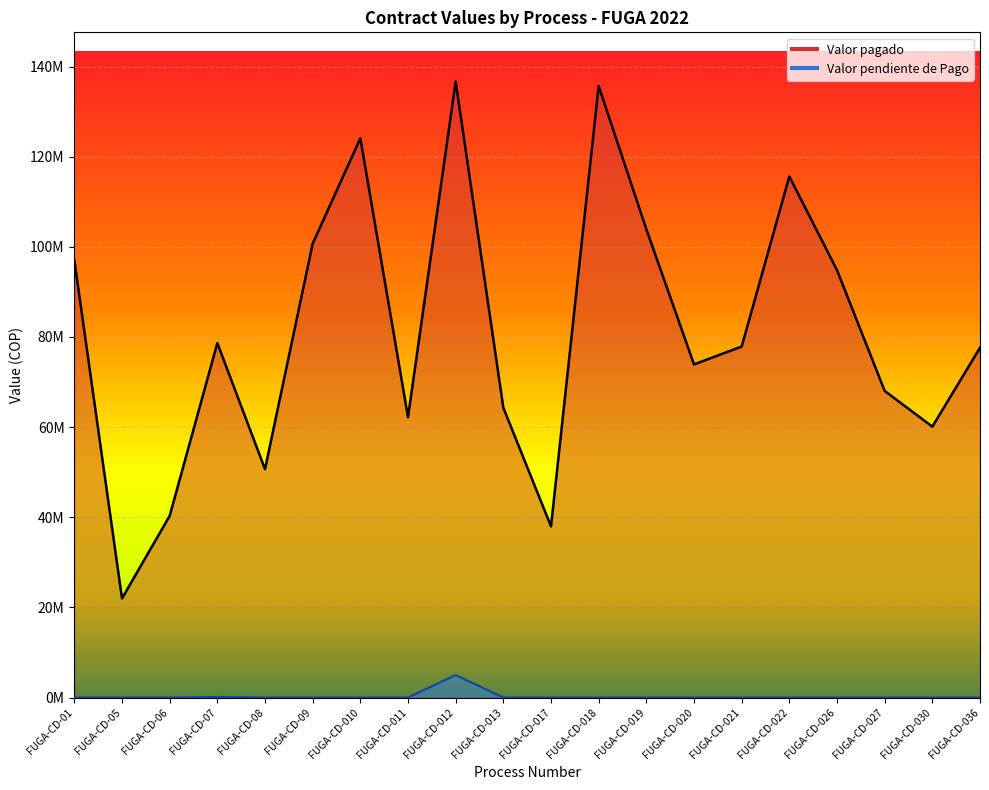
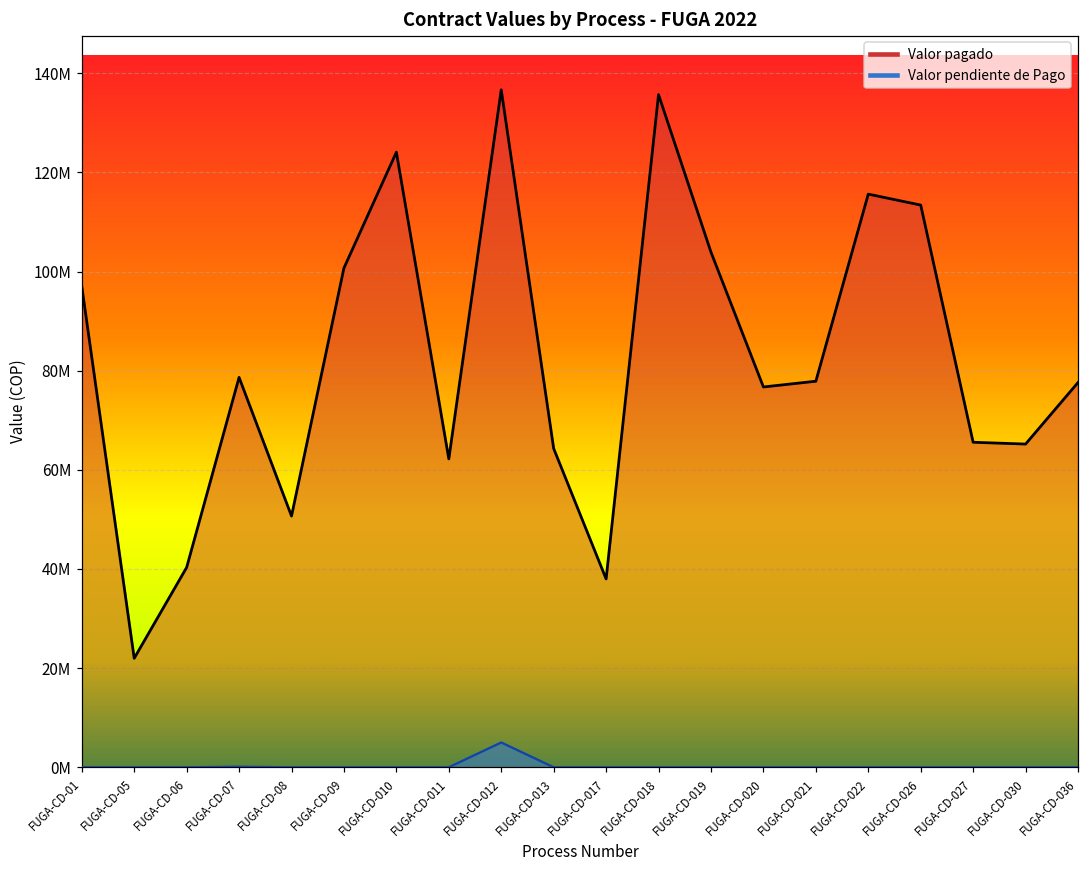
Valor pagado, FUGA-CD-020: 74000000 -> 77000000
Valor pagado, FUGA-CD-026: 95000000 -> 113000000
Valor pagado, FUGA-CD-027: 68000000 -> 66000000
Valor pagado, FUGA-CD-030: 60000000 -> 65000000
